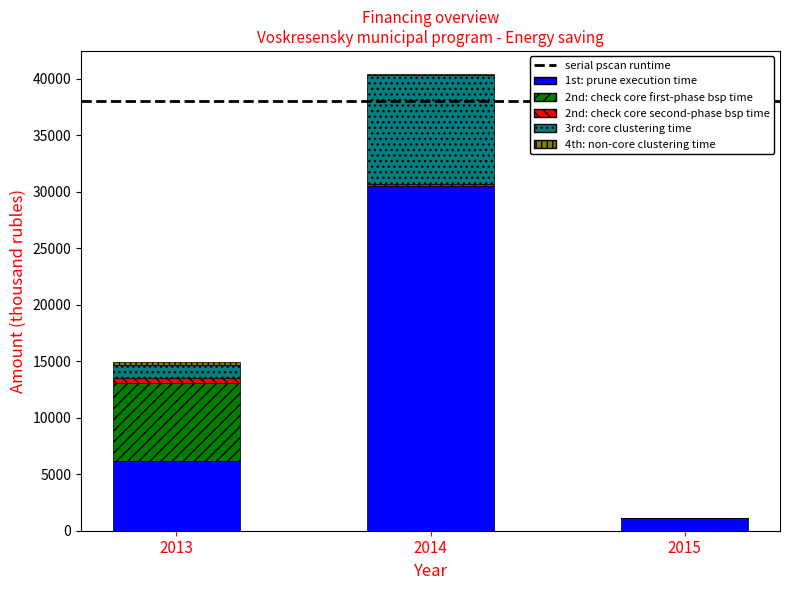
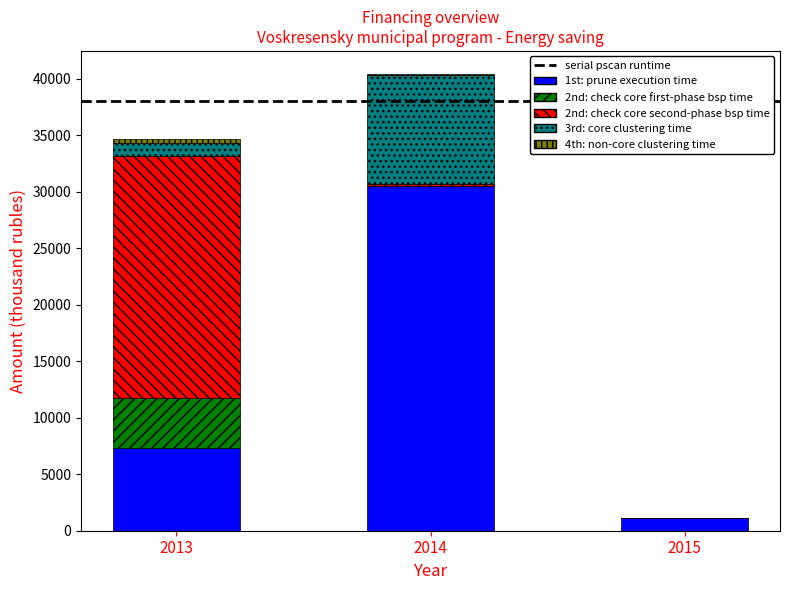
1st: prune execution time, 2013: 6200 -> 7300
2nd: check core first-phase bsp time, 2013: 6900 -> 4500
2nd: check core second-phase bsp time, 2013: 400 -> 21400
